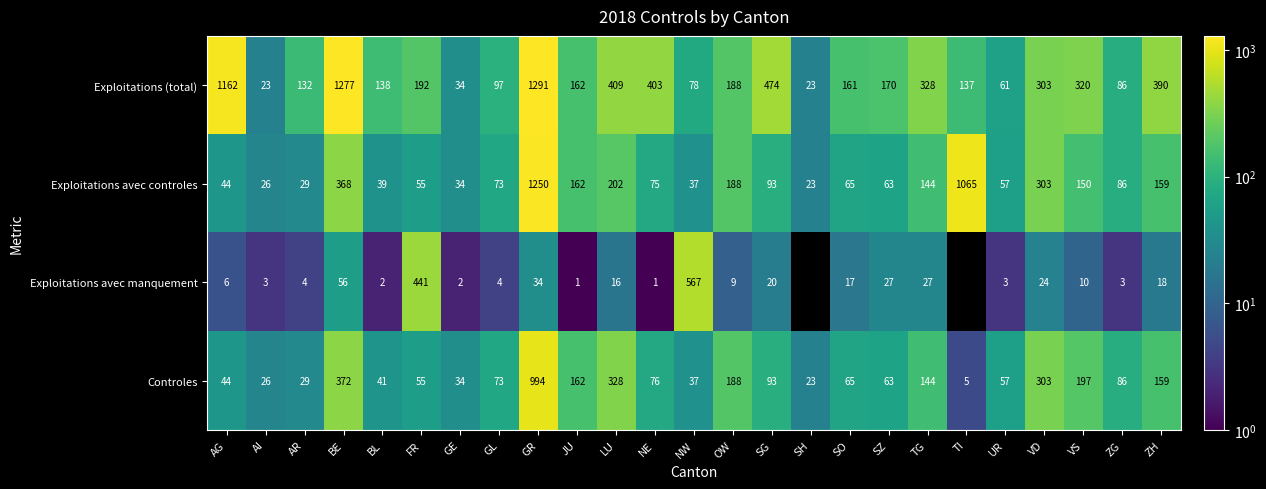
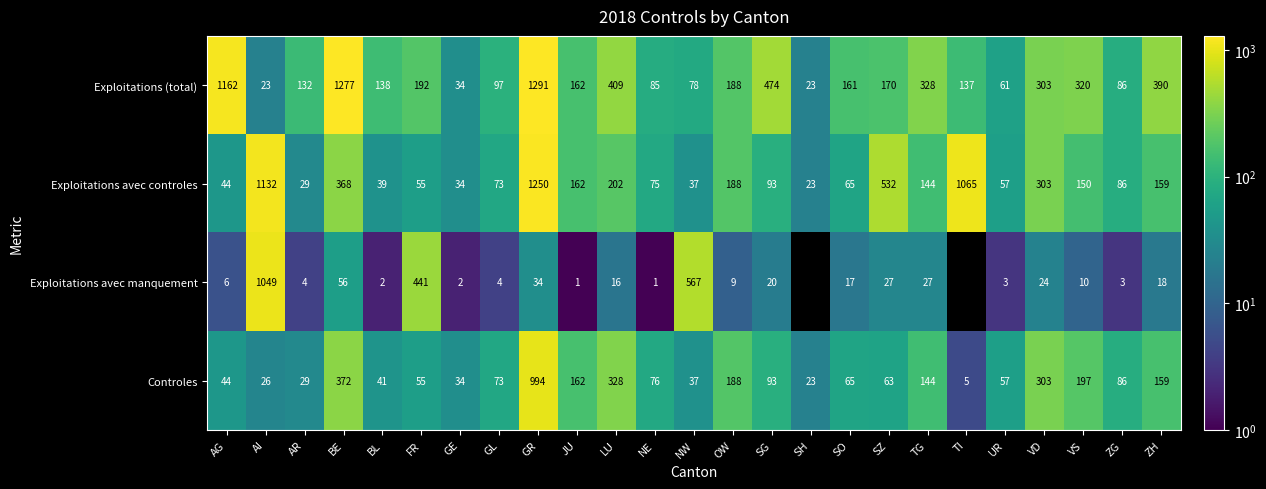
Exploitations (total), NE: 403 -> 85
Exploitations avec controles, AI: 26 -> 1132
Exploitations avec controles, SZ: 63 -> 532
Exploitations avec manquement, AI: 3 -> 1049
